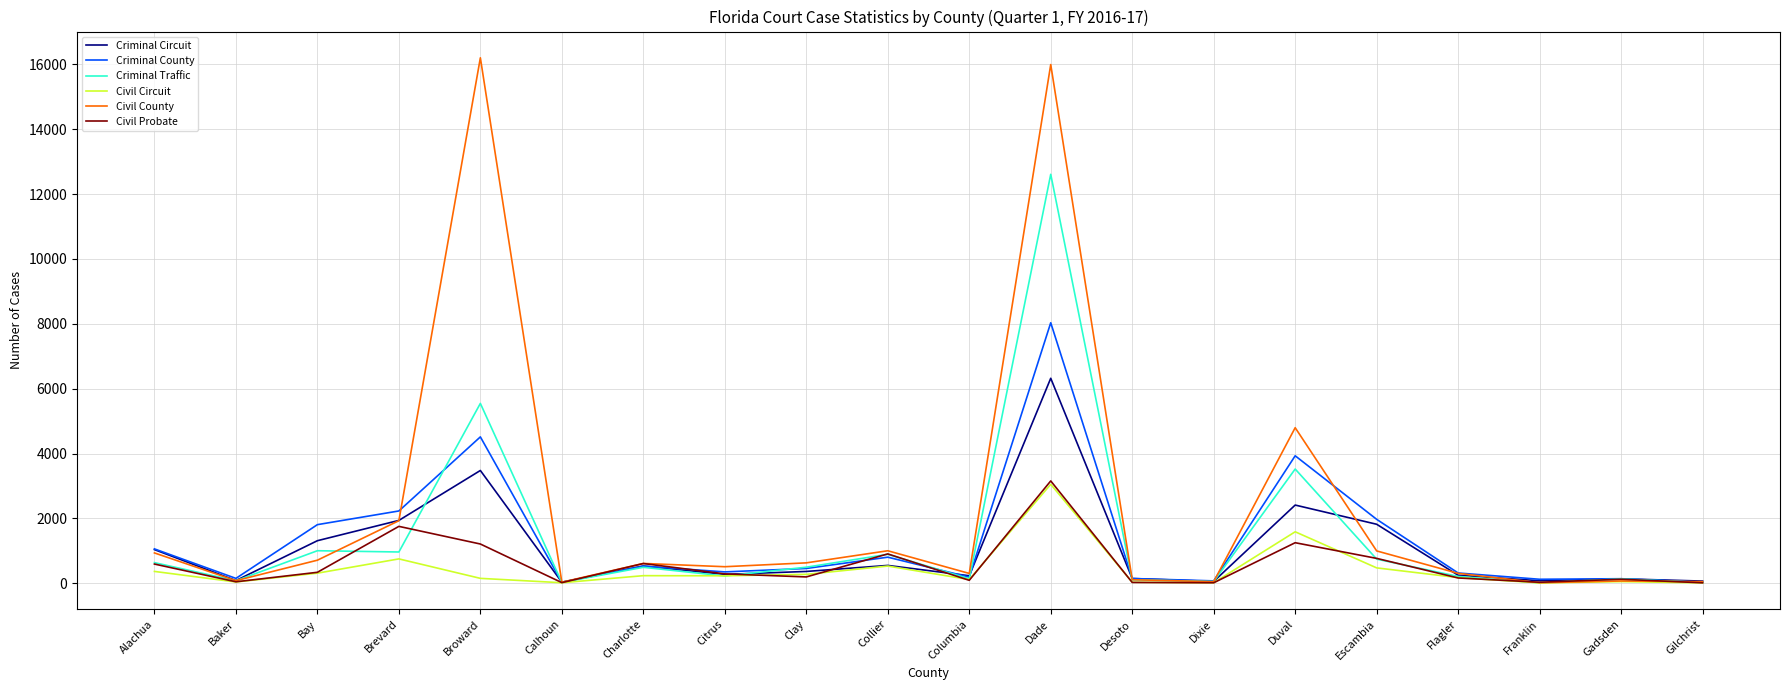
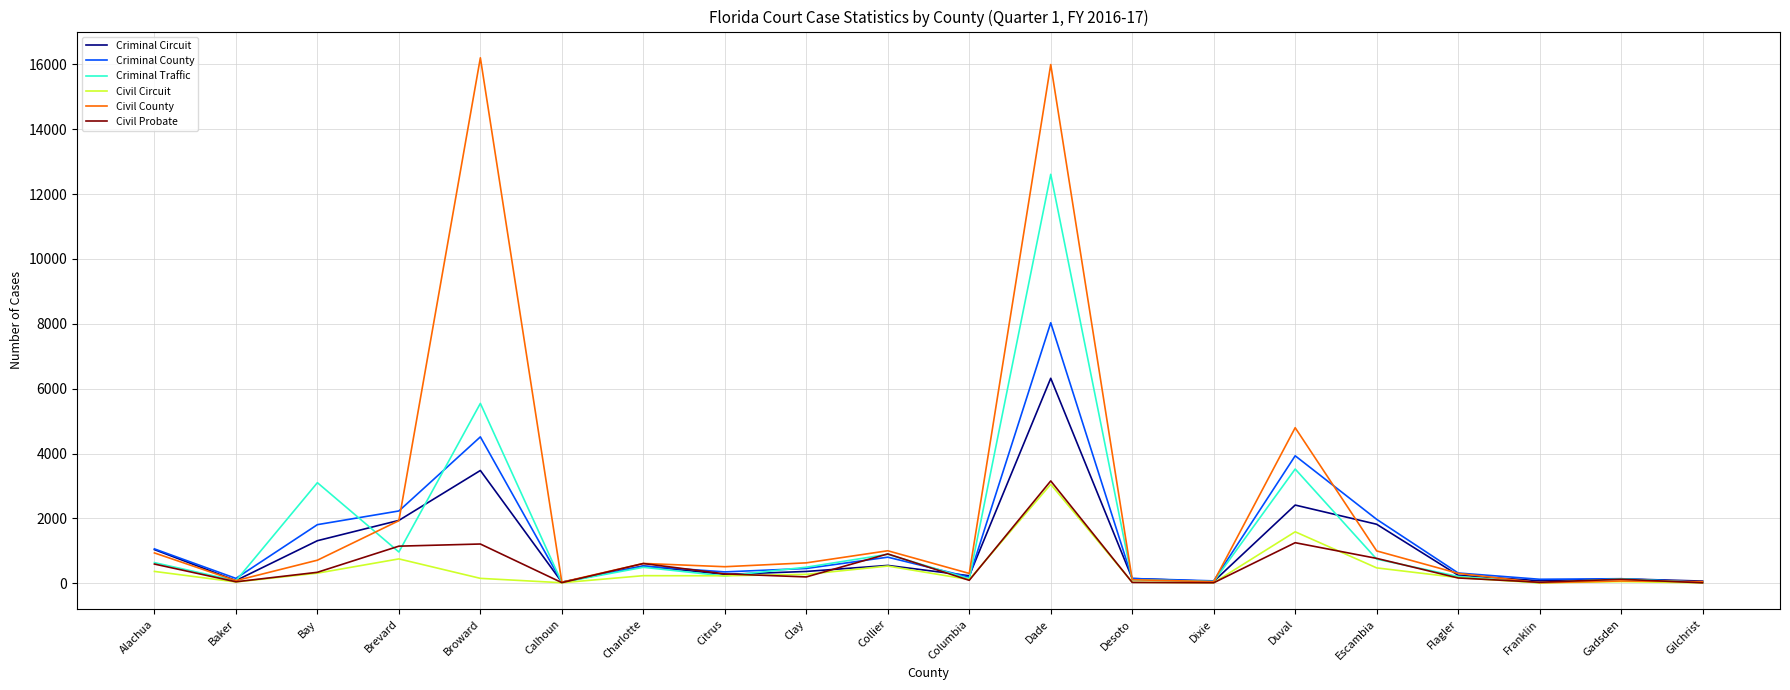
Criminal Traffic, Bay: 1000 -> 3100
Civil Probate, Brevard: 1800 -> 1100
